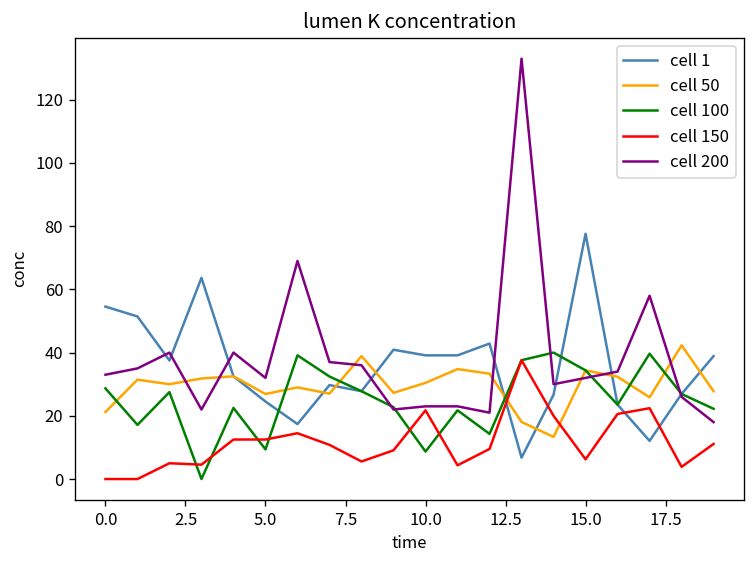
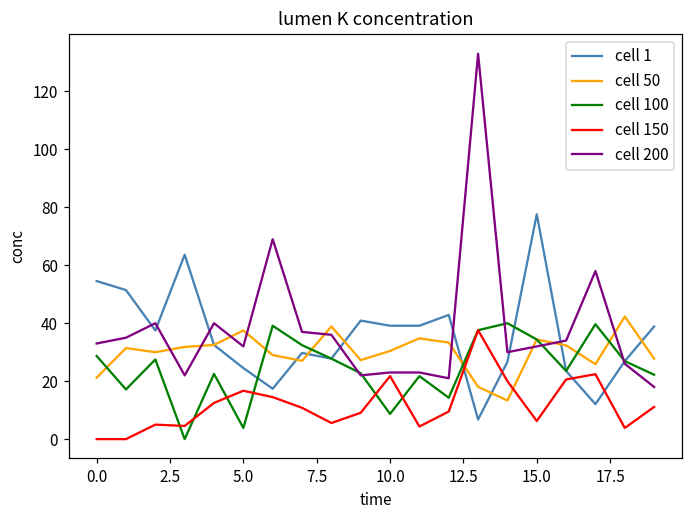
cell 50, 5.0: 27 -> 38
cell 100, 5.0: 9 -> 4
cell 150, 5.0: 13 -> 17
